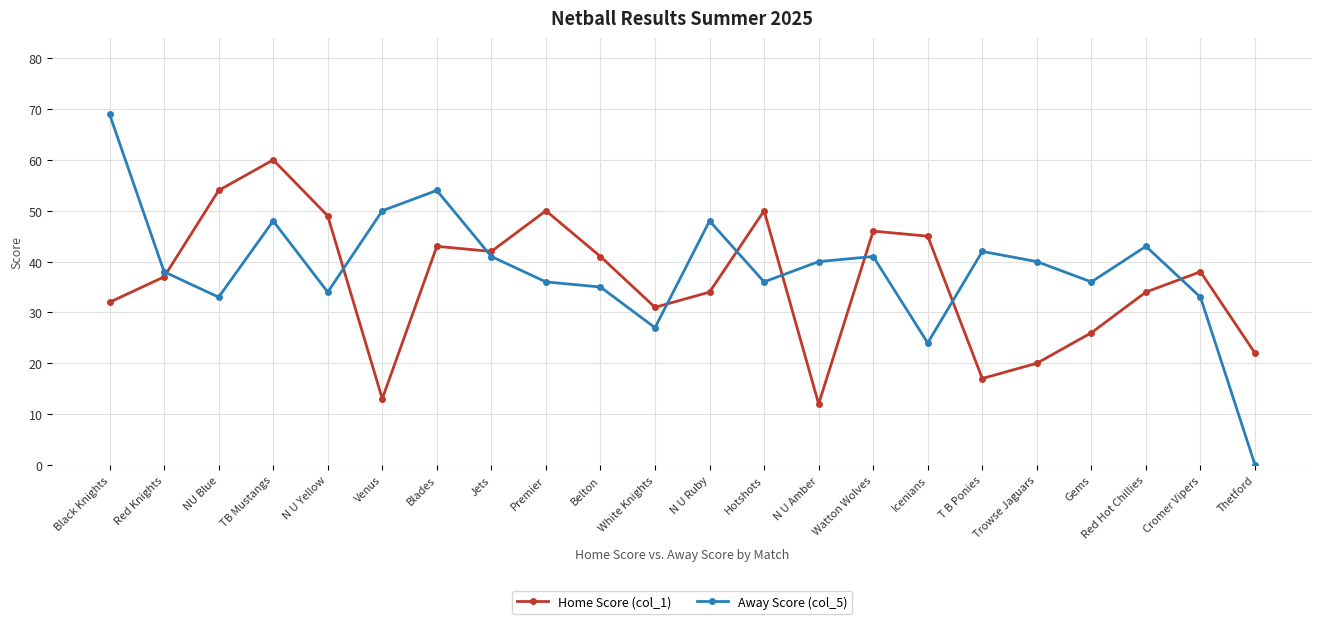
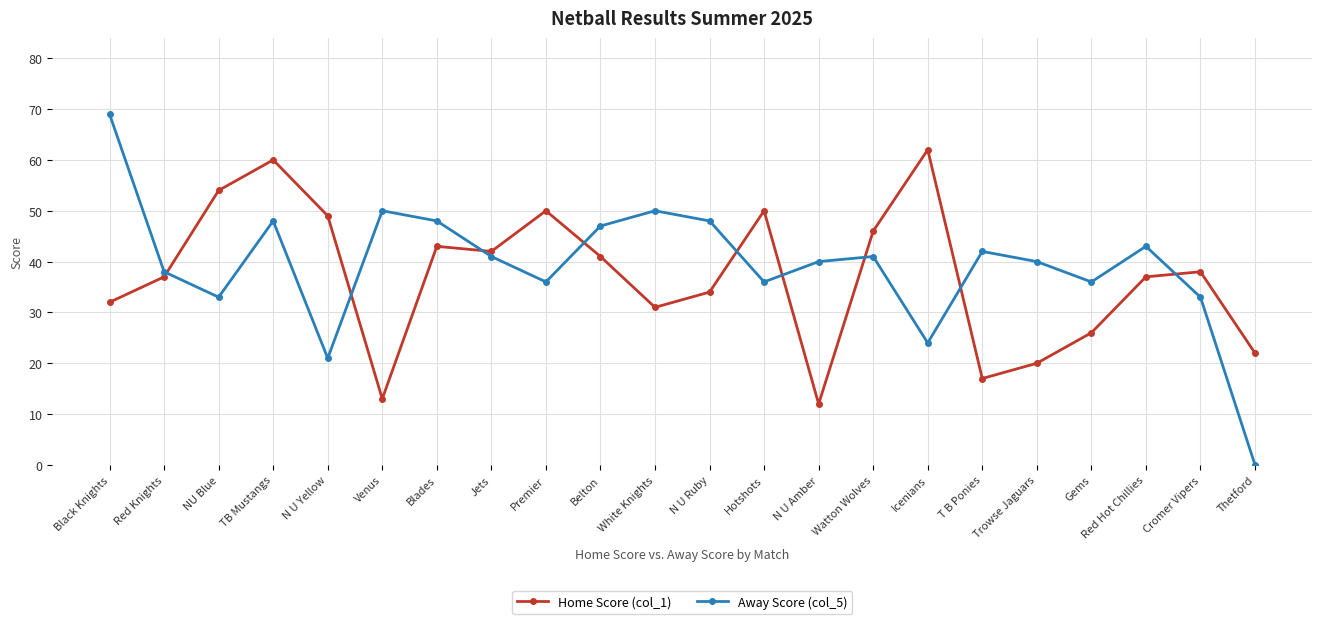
Away Score (col_5), N U Yellow: 34 -> 21
Away Score (col_5), Blades: 54 -> 48
Away Score (col_5), Belton: 35 -> 47
Away Score (col_5), White Knights: 27 -> 50
Home Score (col_1), Icenians: 45 -> 62
Home Score (col_1), Red Hot Chillies: 34 -> 37
